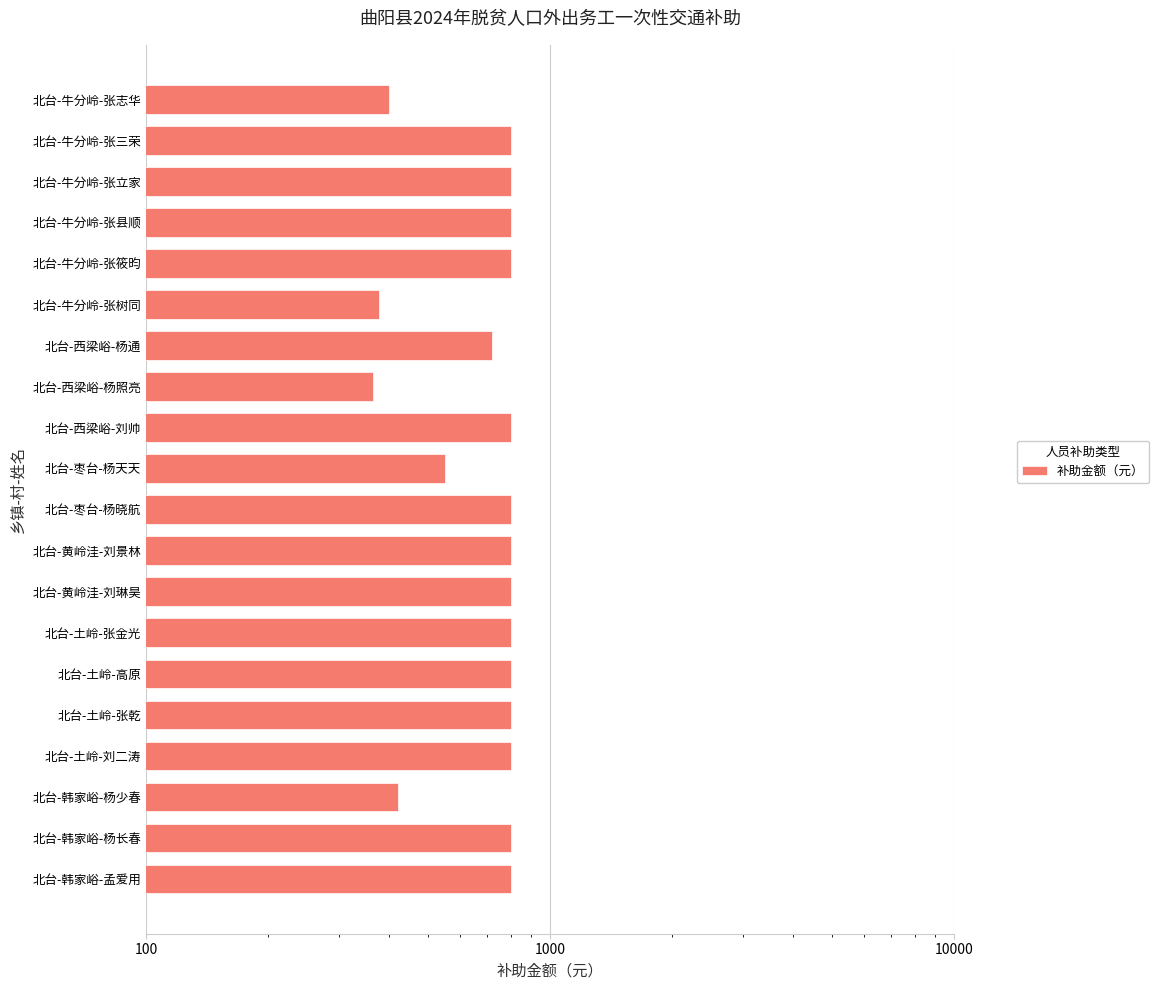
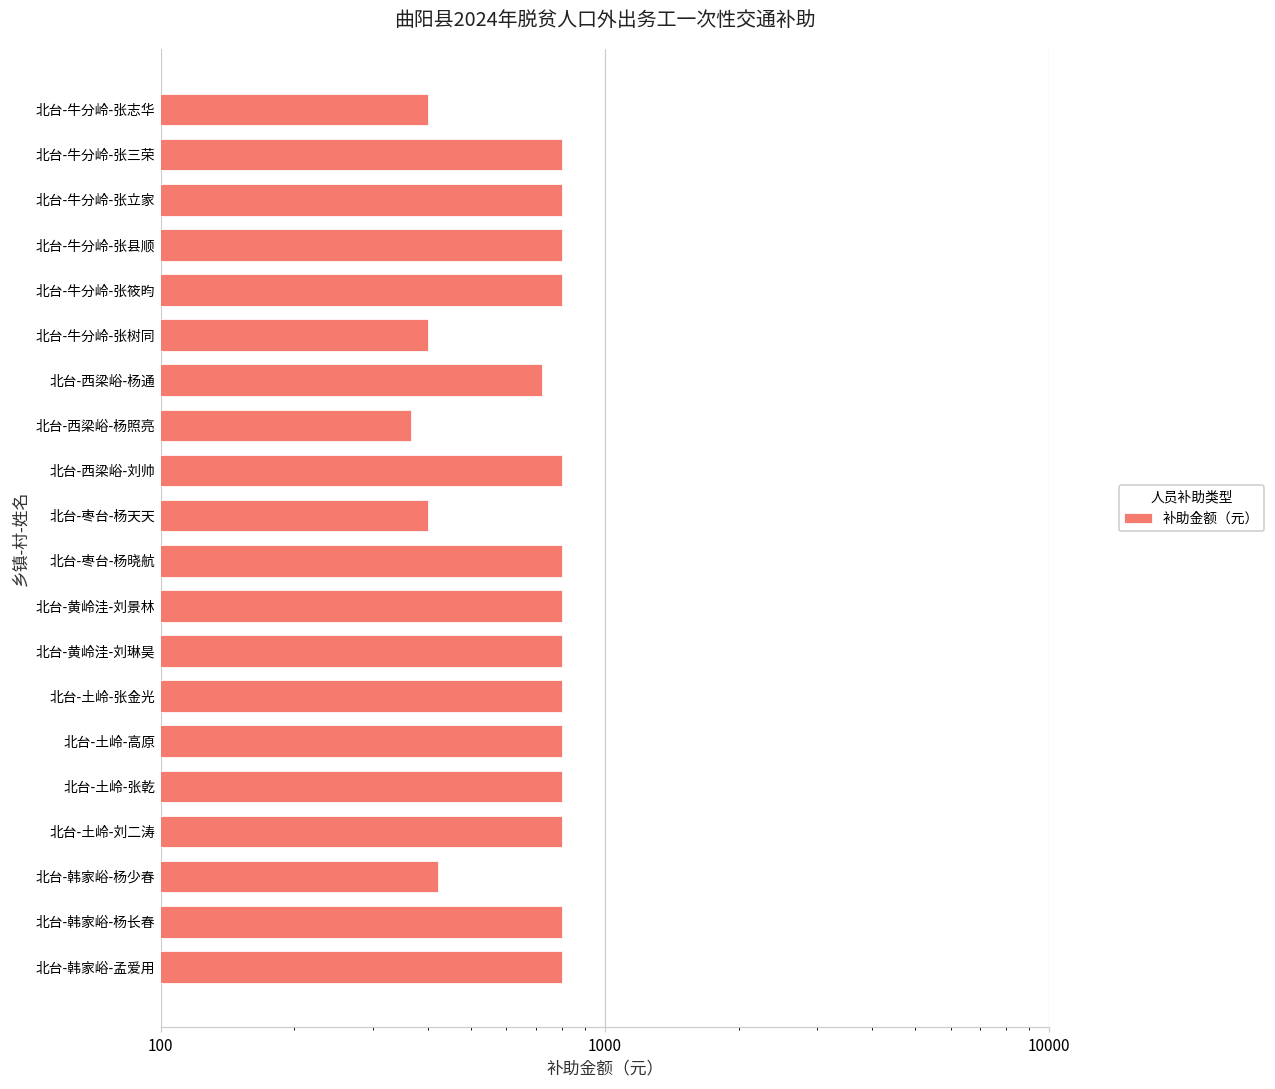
北台-牛分岭-张树同: 380 -> 400
北台-枣台-杨天天: 550 -> 400
